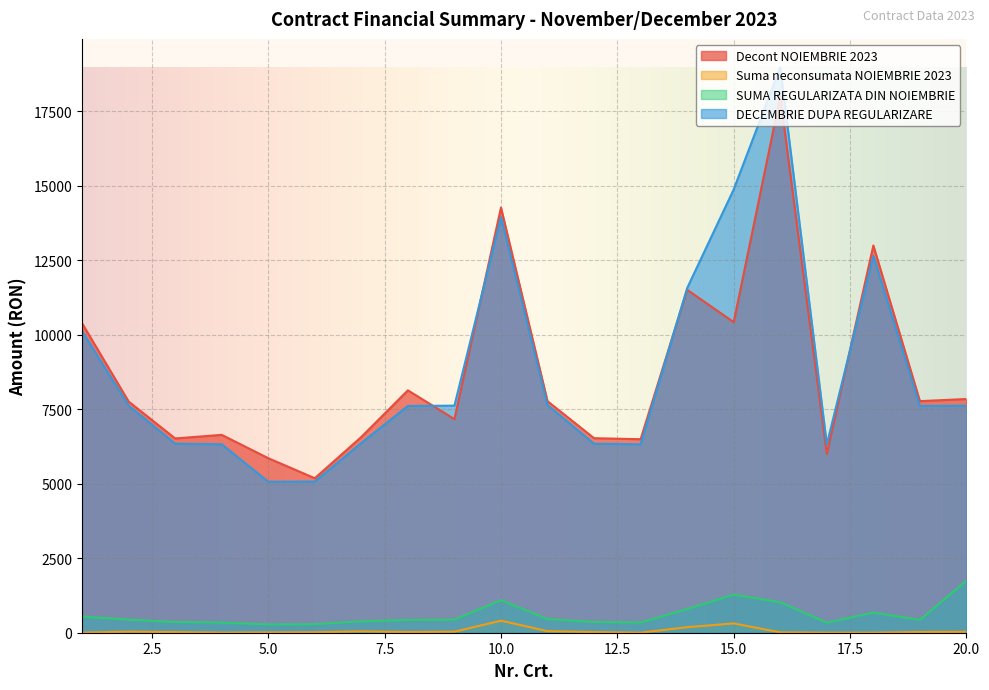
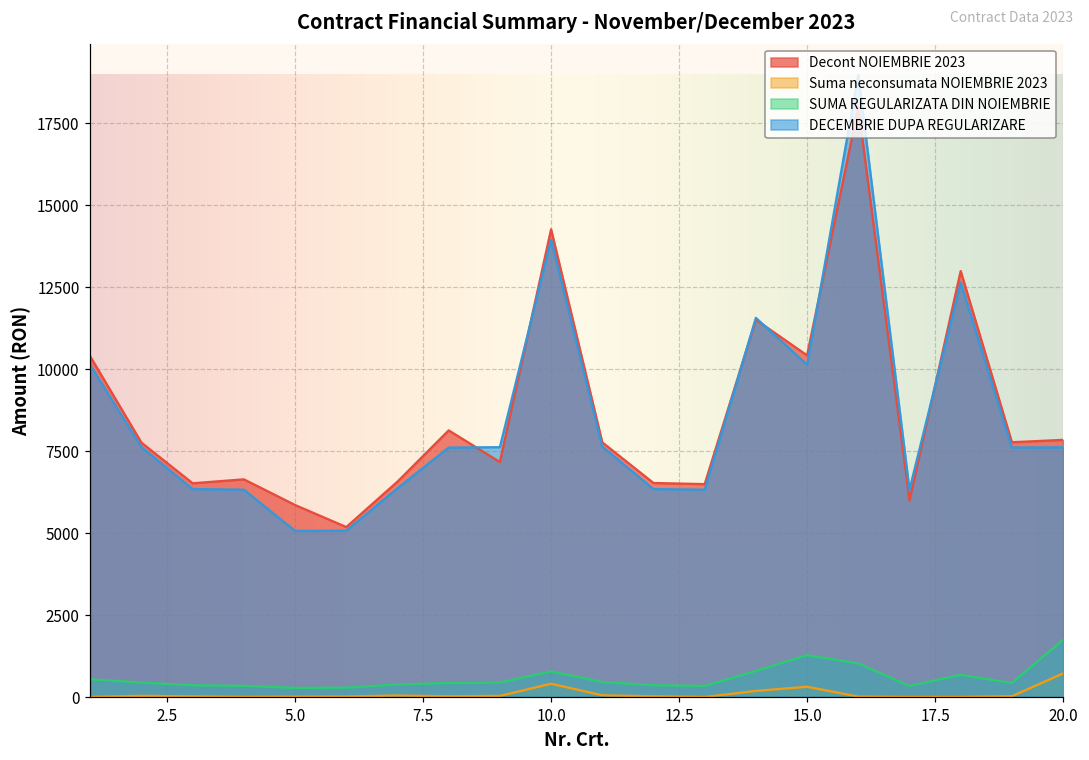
SUMA REGULARIZATA DIN NOIEMBRIE, 10.0: 1100 -> 800
DECEMBRIE DUPA REGULARIZARE, 15.0: 14900 -> 10100
Suma neconsumata NOIEMBRIE 2023, 20.0: 0 -> 700
